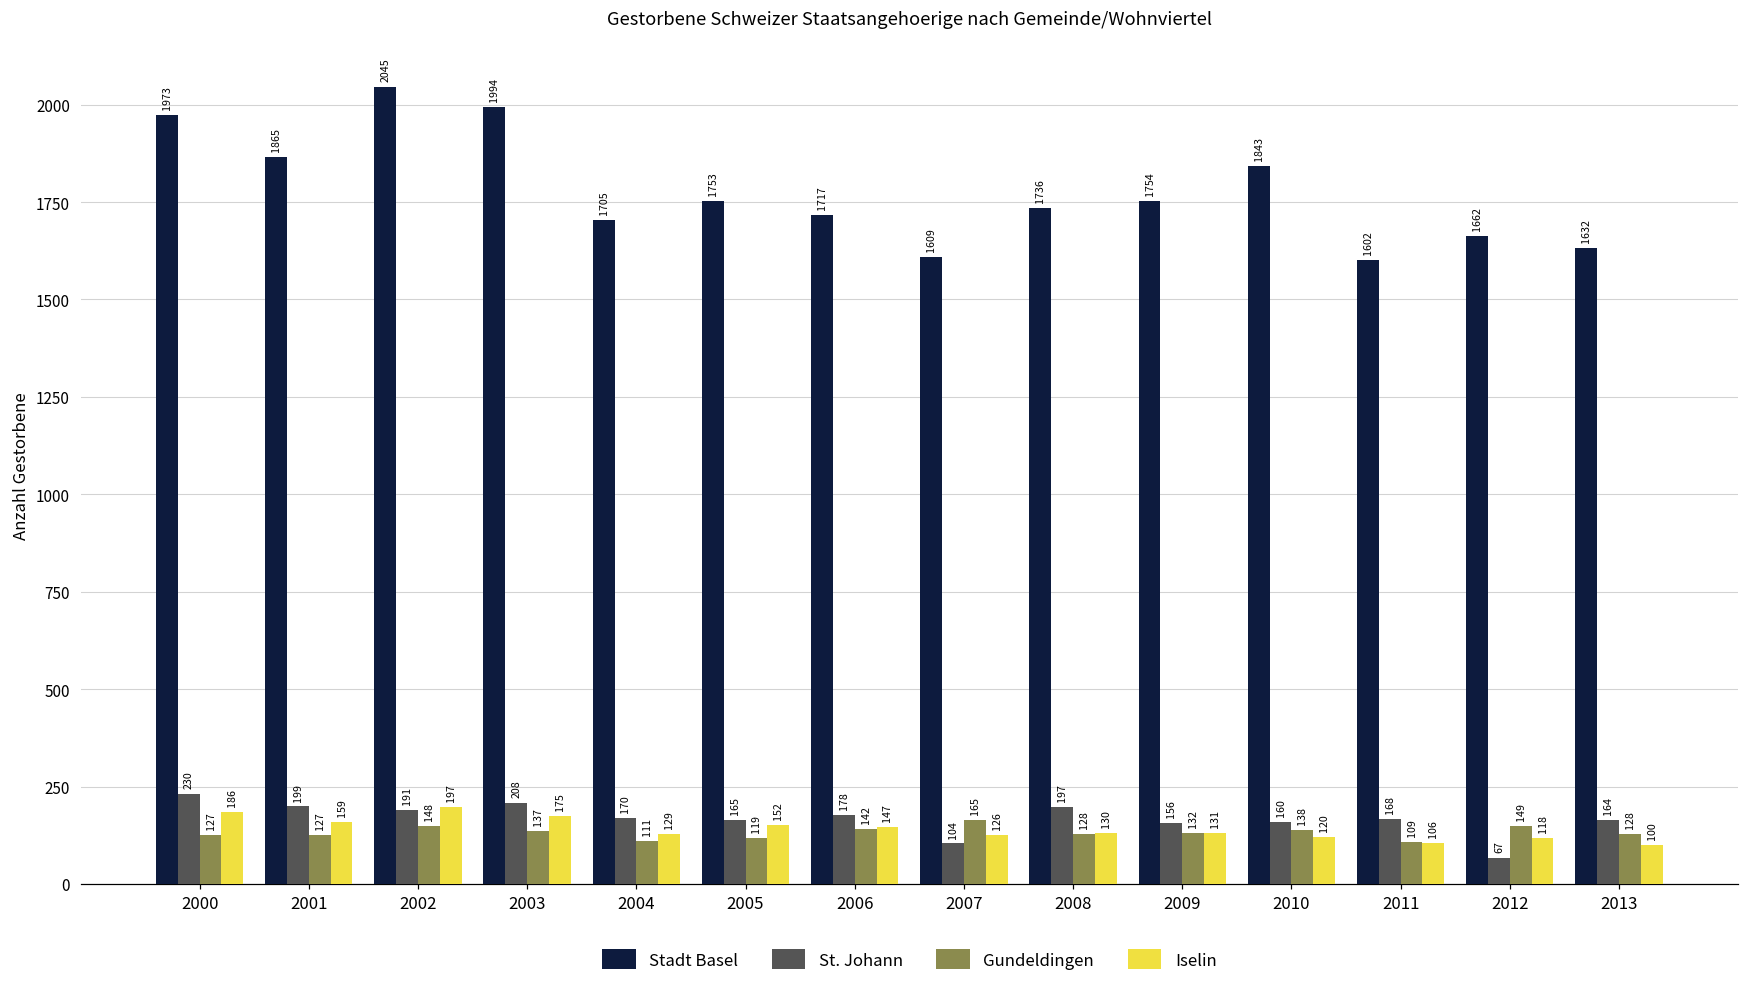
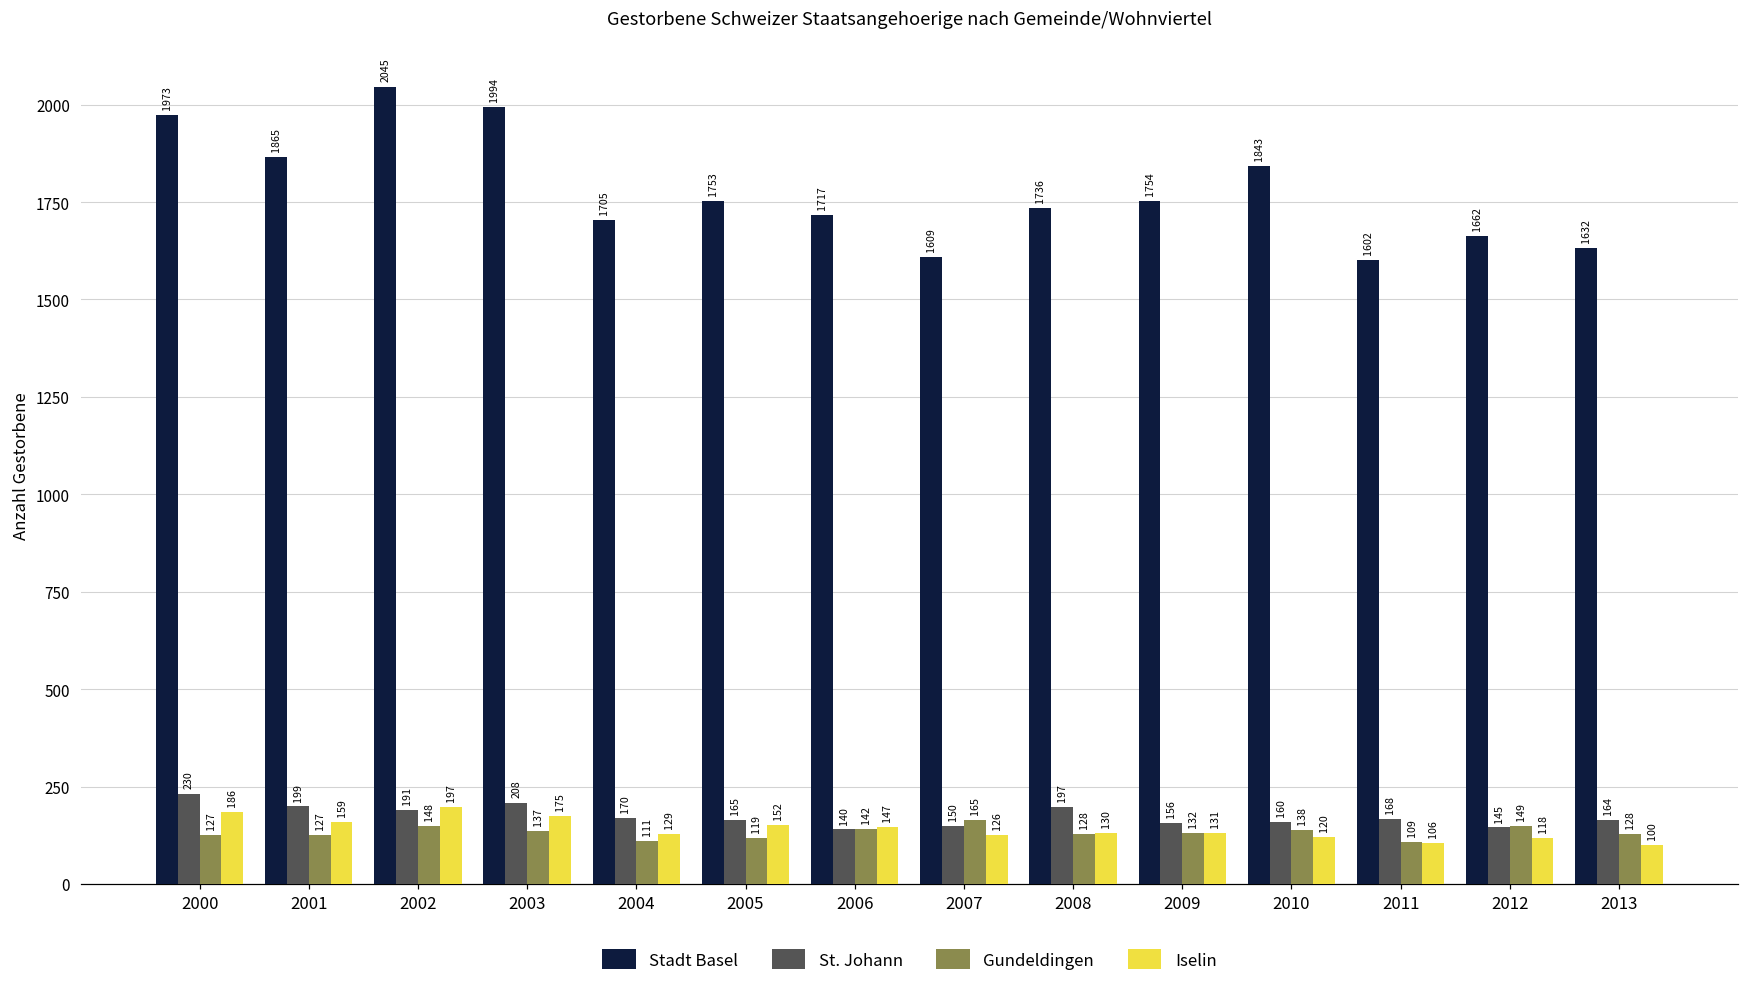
St. Johann, 2006: 178 -> 140
St. Johann, 2007: 104 -> 150
St. Johann, 2012: 67 -> 145
